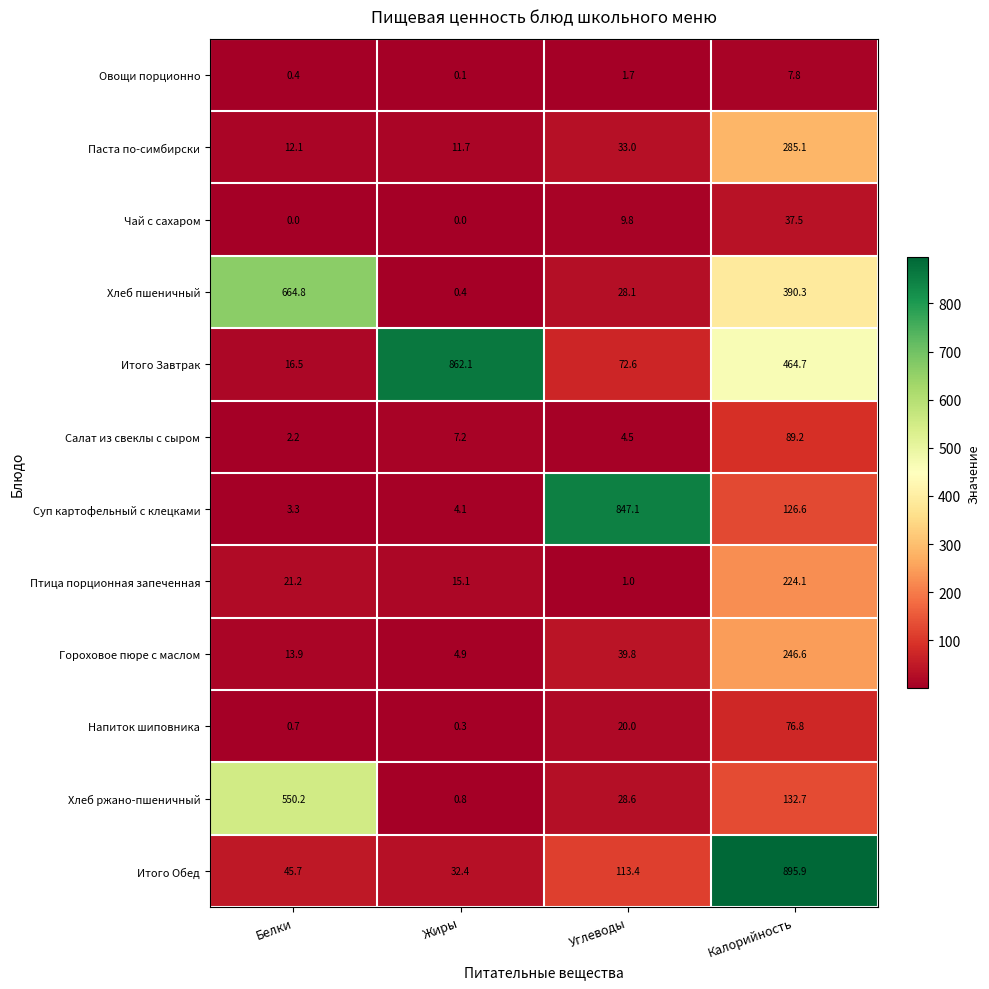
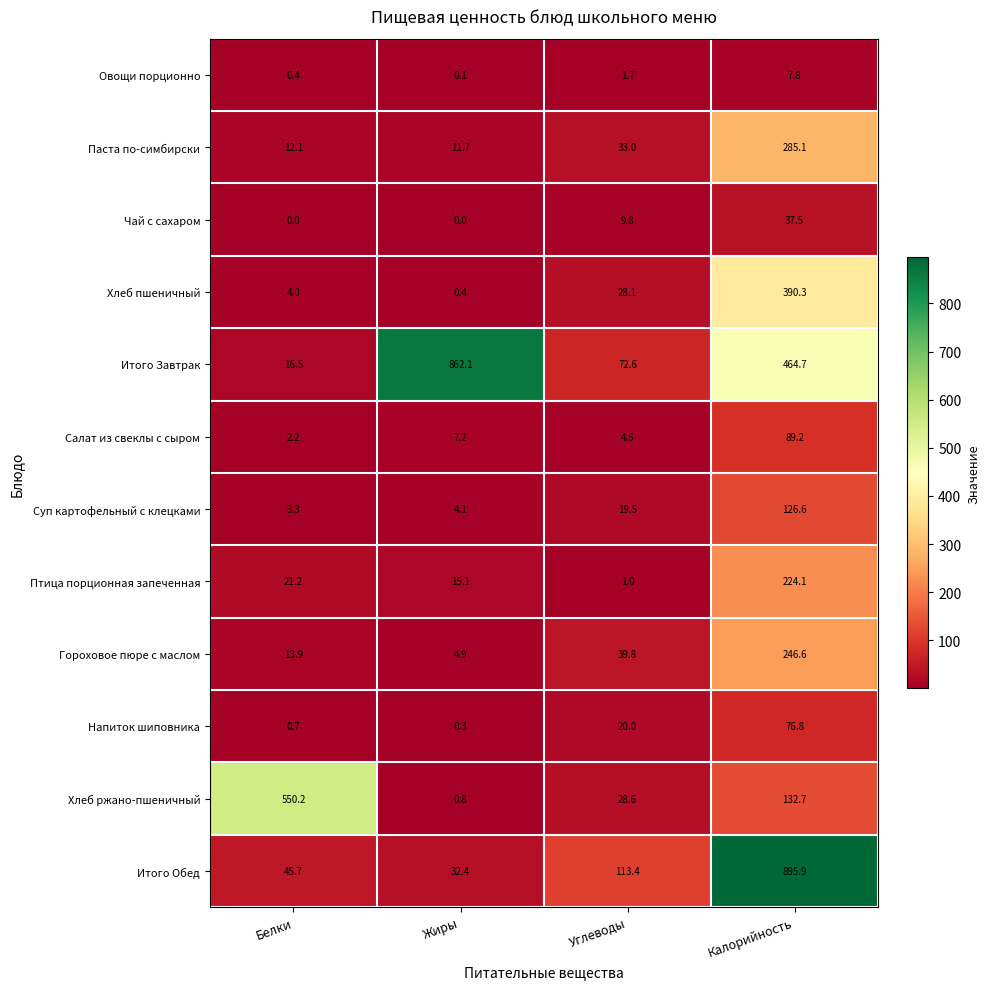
Хлеб пшеничный, Белки: 664.8 -> 4.0
Суп картофельный с клецками, Углеводы: 847.1 -> 19.5
